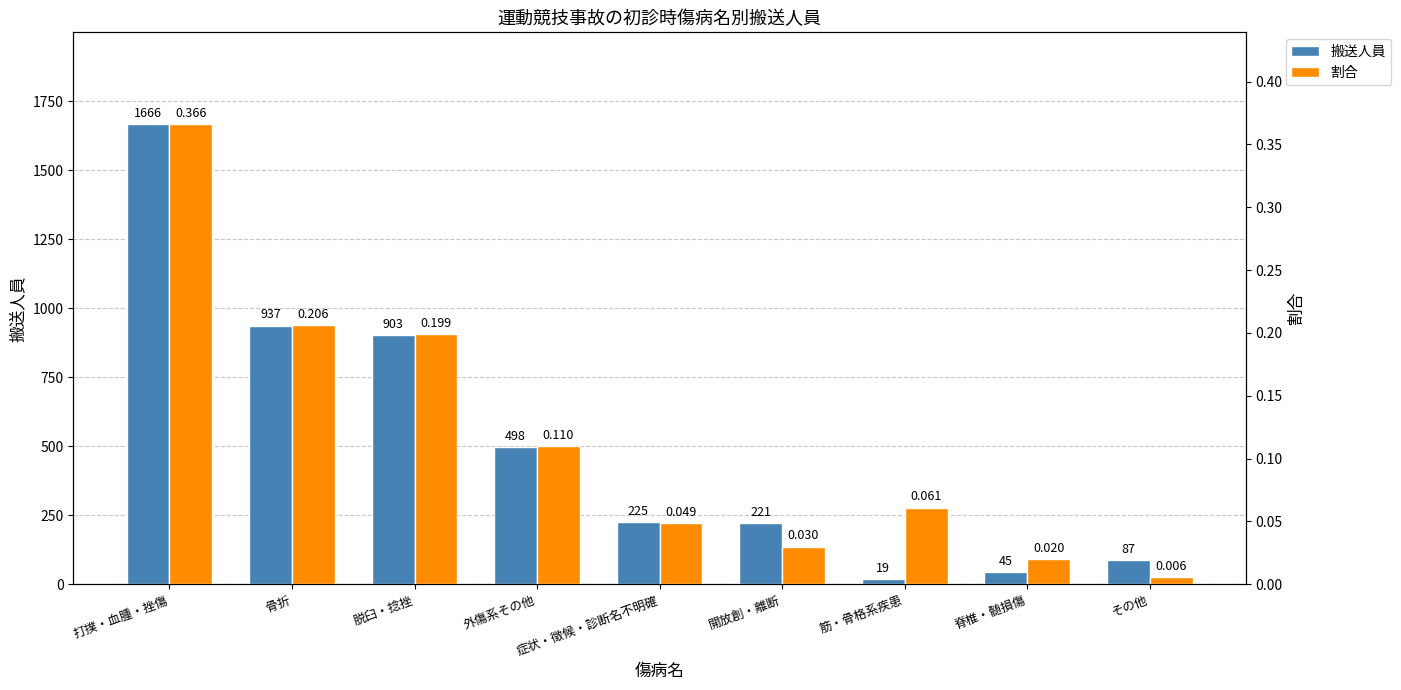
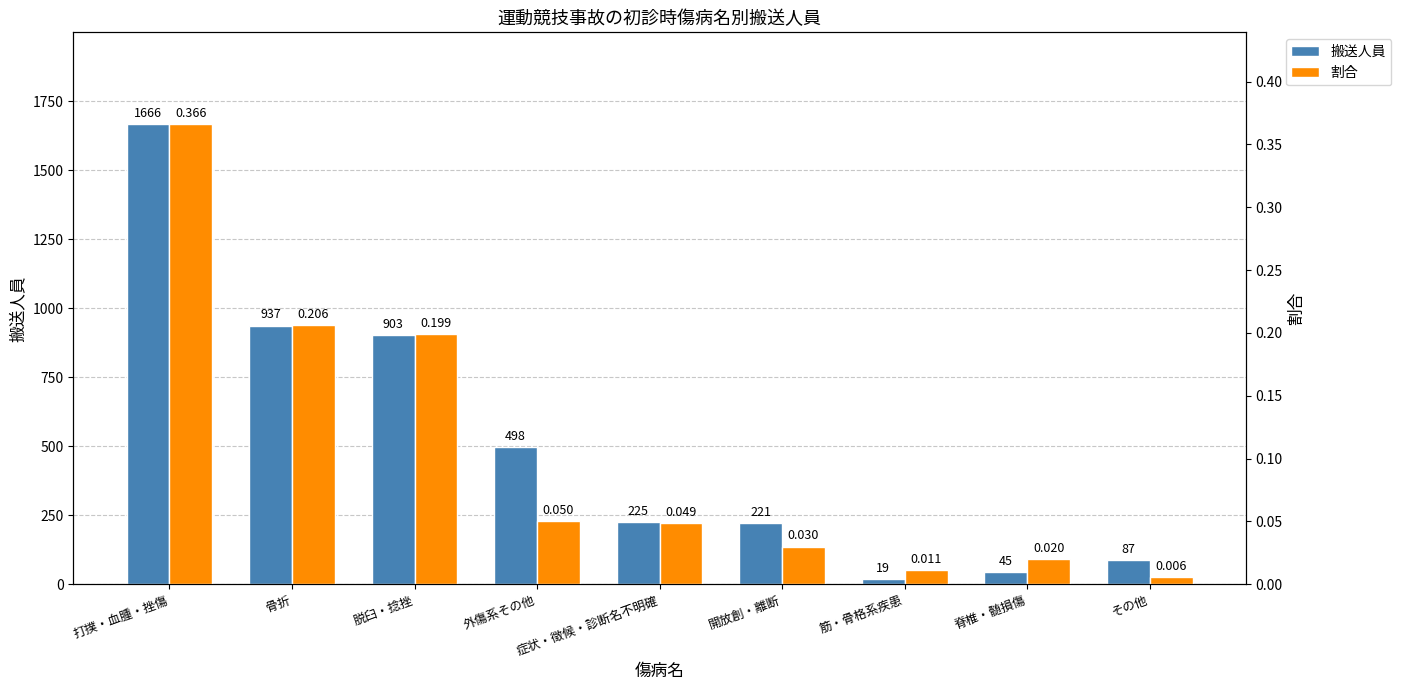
割合, 外傷系その他: 0.110 -> 0.050
割合, 筋・骨格系疾患: 0.061 -> 0.011
